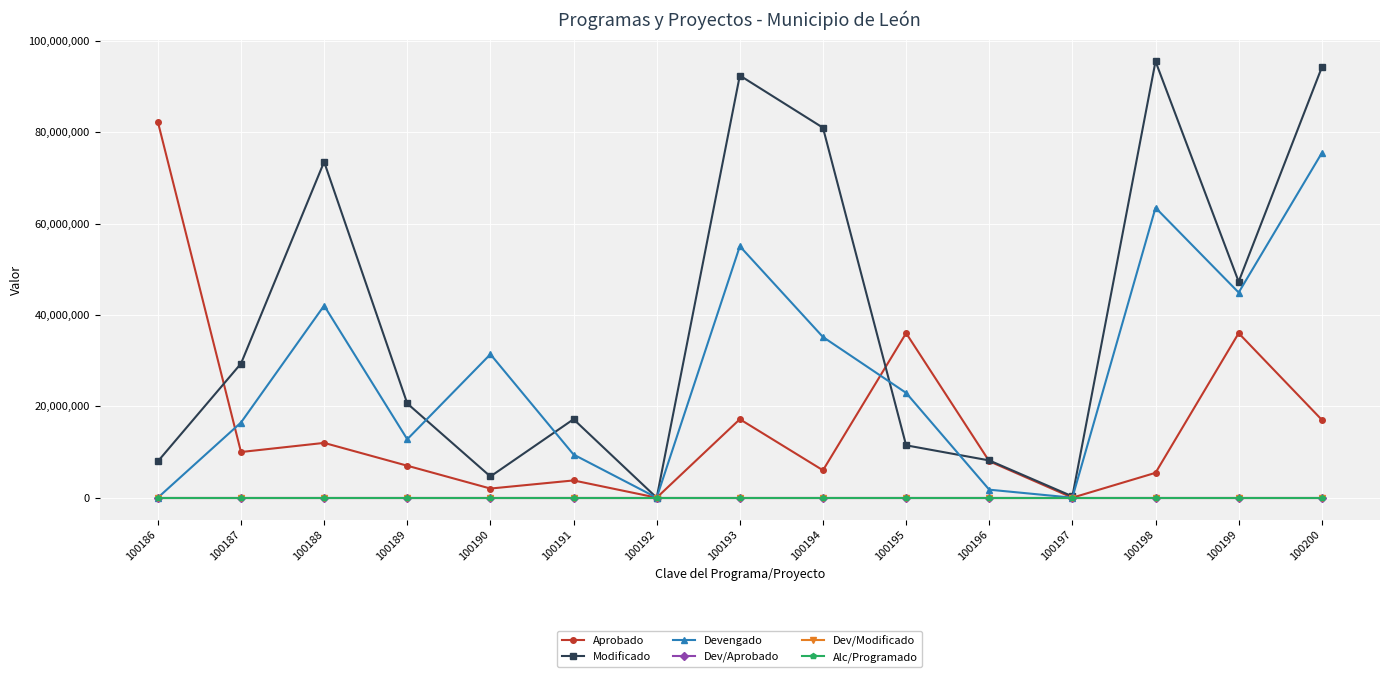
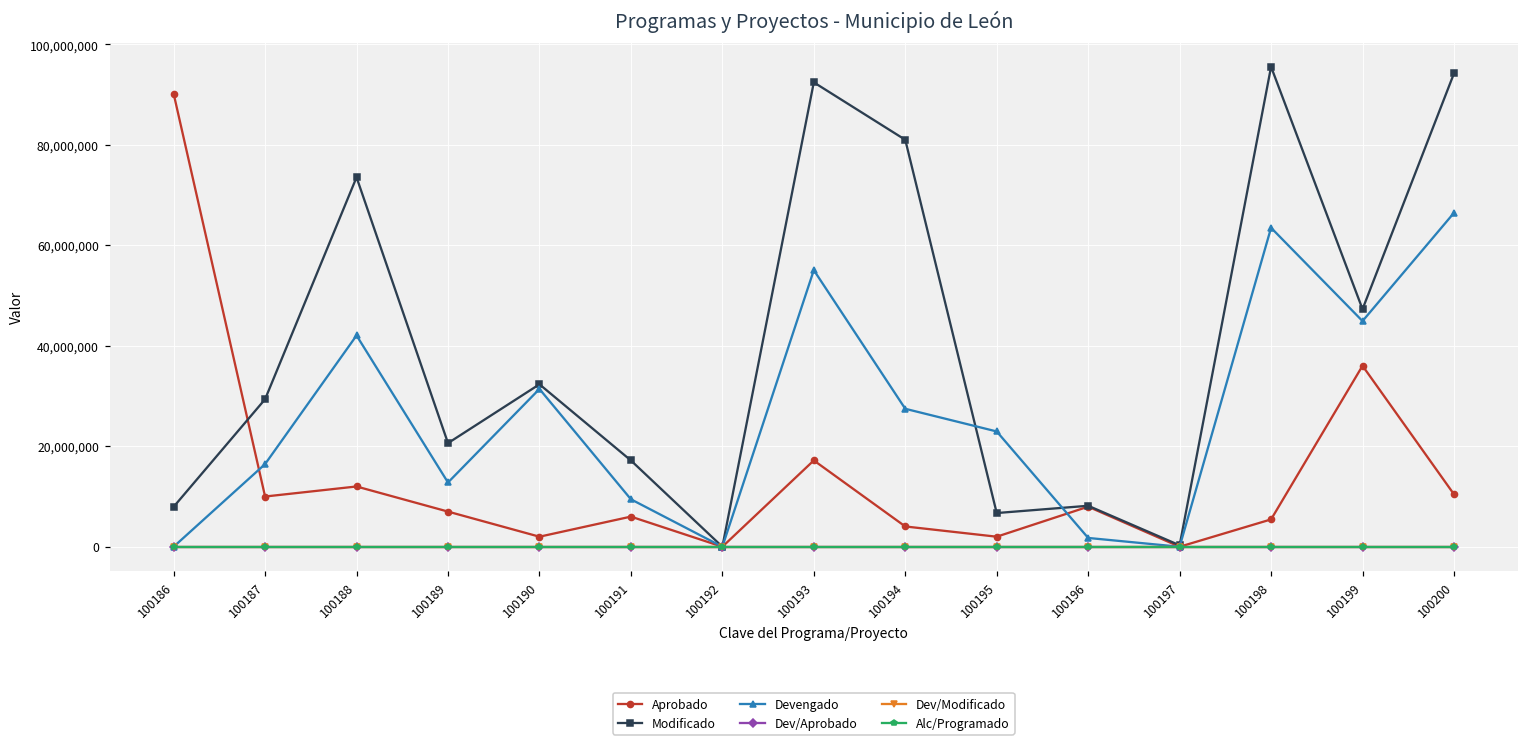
Aprobado, 100186: 82,000,000 -> 90,000,000
Modificado, 100190: 5,000,000 -> 32,000,000
Aprobado, 100191: 4,000,000 -> 6,000,000
Aprobado, 100194: 6,000,000 -> 4,000,000
Devengado, 100194: 35,000,000 -> 27,000,000
Aprobado, 100195: 36,000,000 -> 2,000,000
Modificado, 100195: 11,000,000 -> 7,000,000
Aprobado, 100200: 17,000,000 -> 10,000,000
Devengado, 100200: 75,000,000 -> 66,000,000
